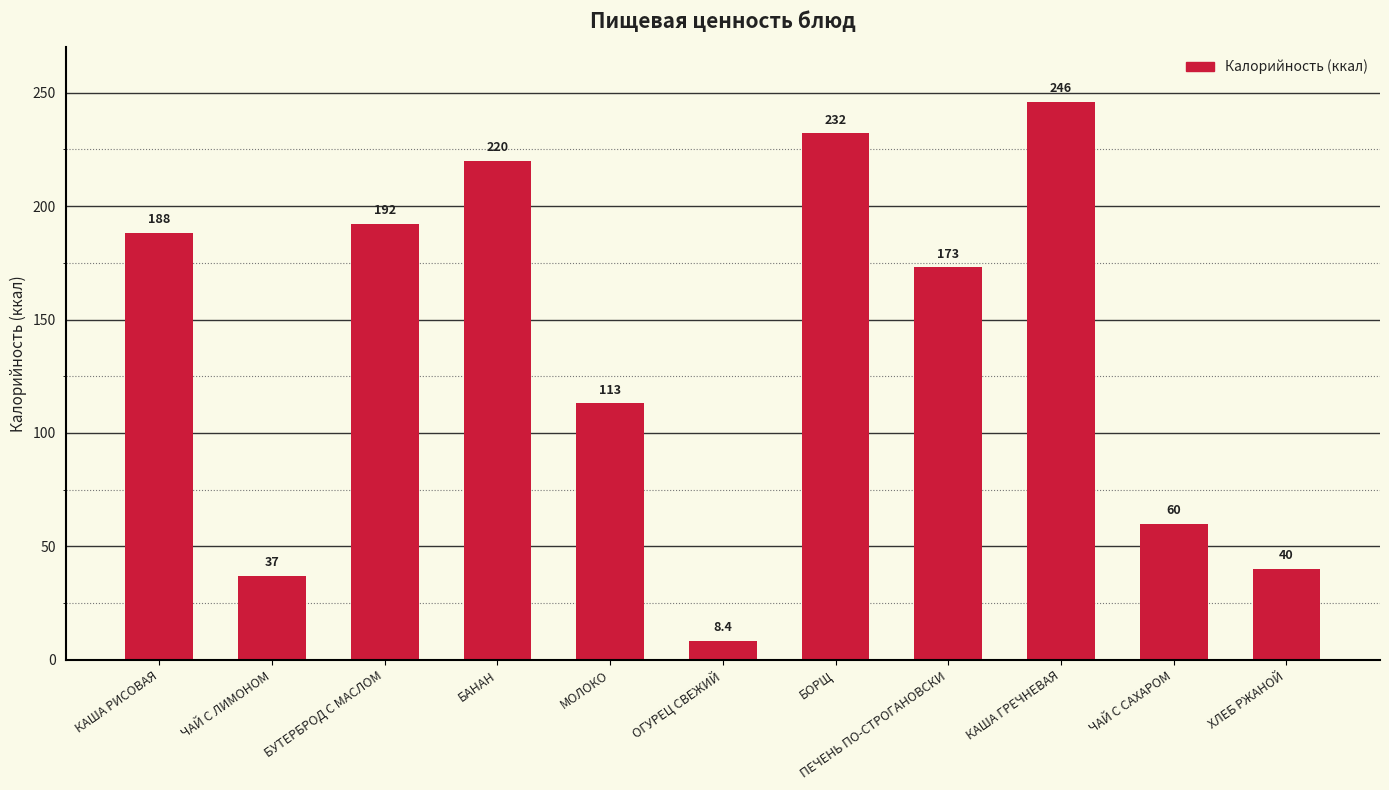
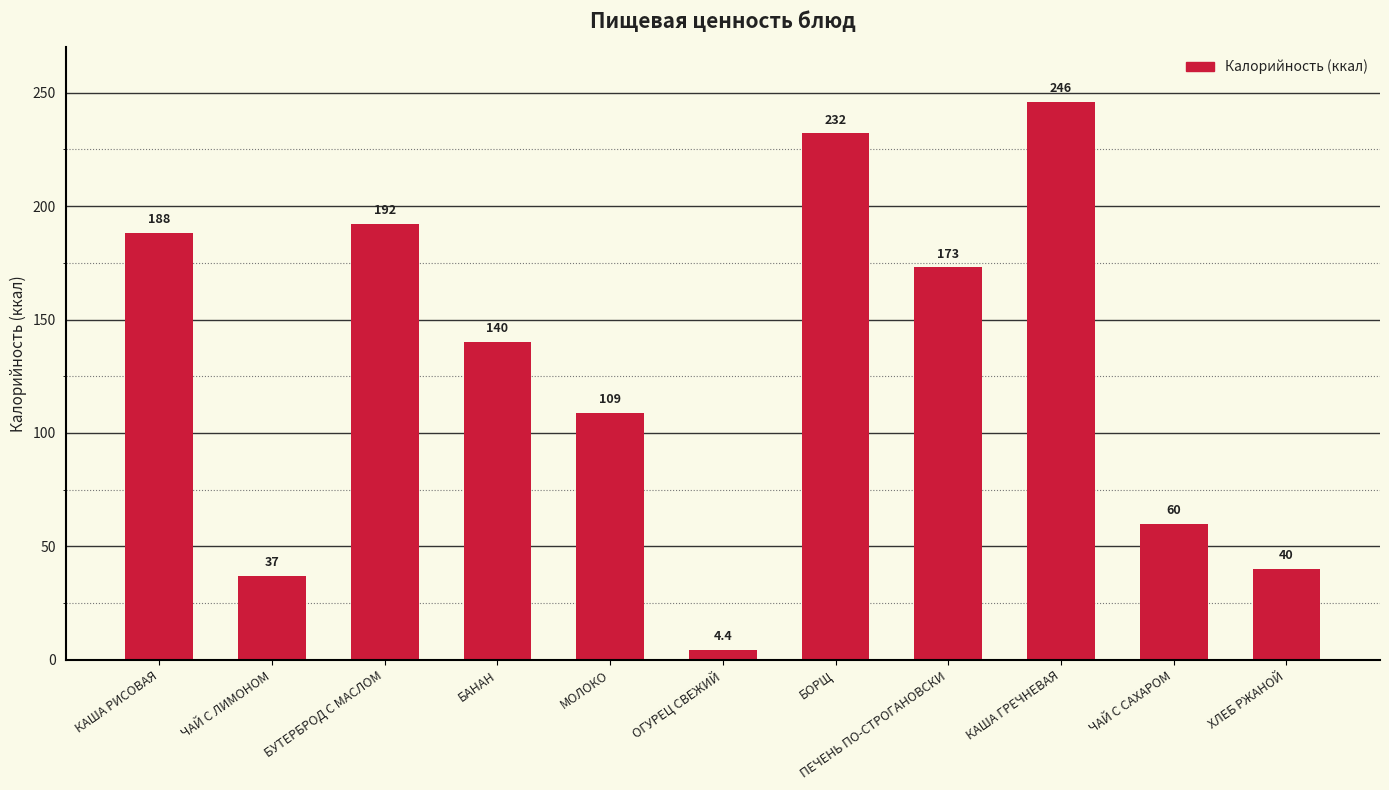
БАНАН: 220 -> 140
МОЛОКО: 113 -> 109
ОГУРЕЦ СВЕЖИЙ: 8.4 -> 4.4
